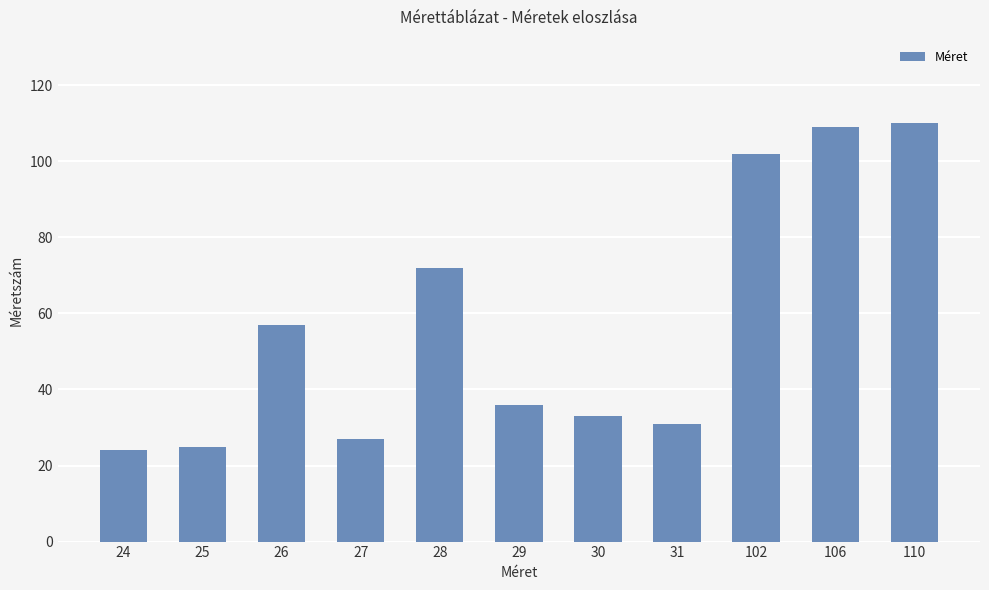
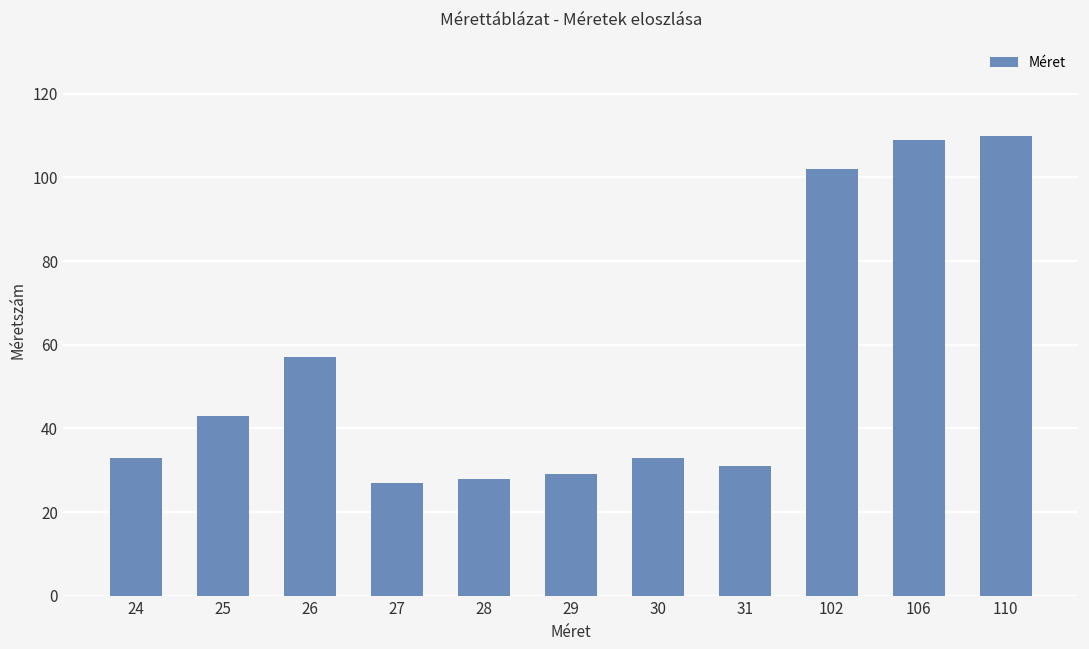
24: 24 -> 33
25: 25 -> 43
28: 72 -> 28
29: 36 -> 29
